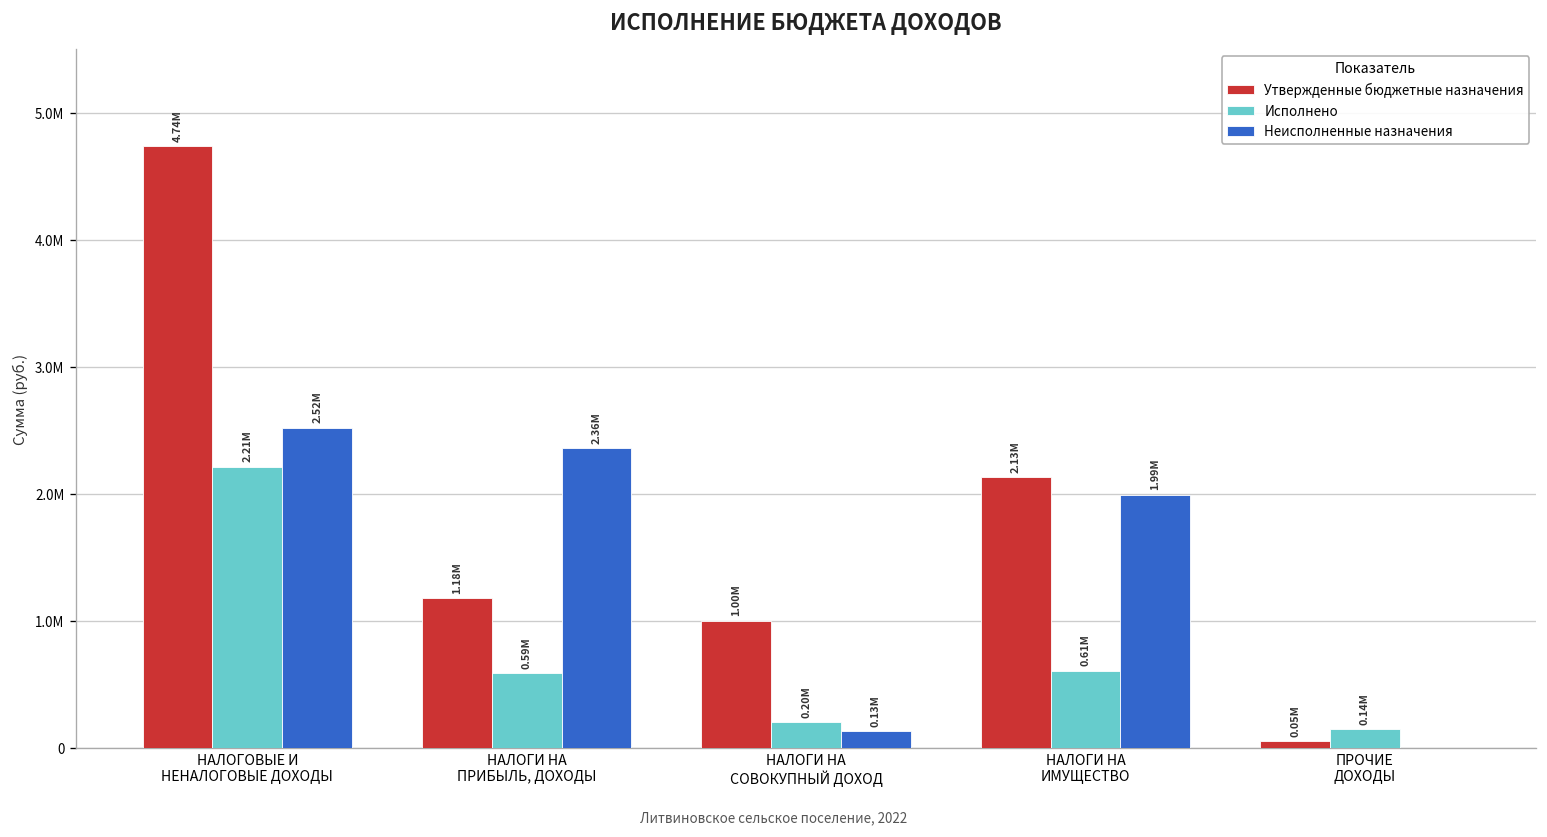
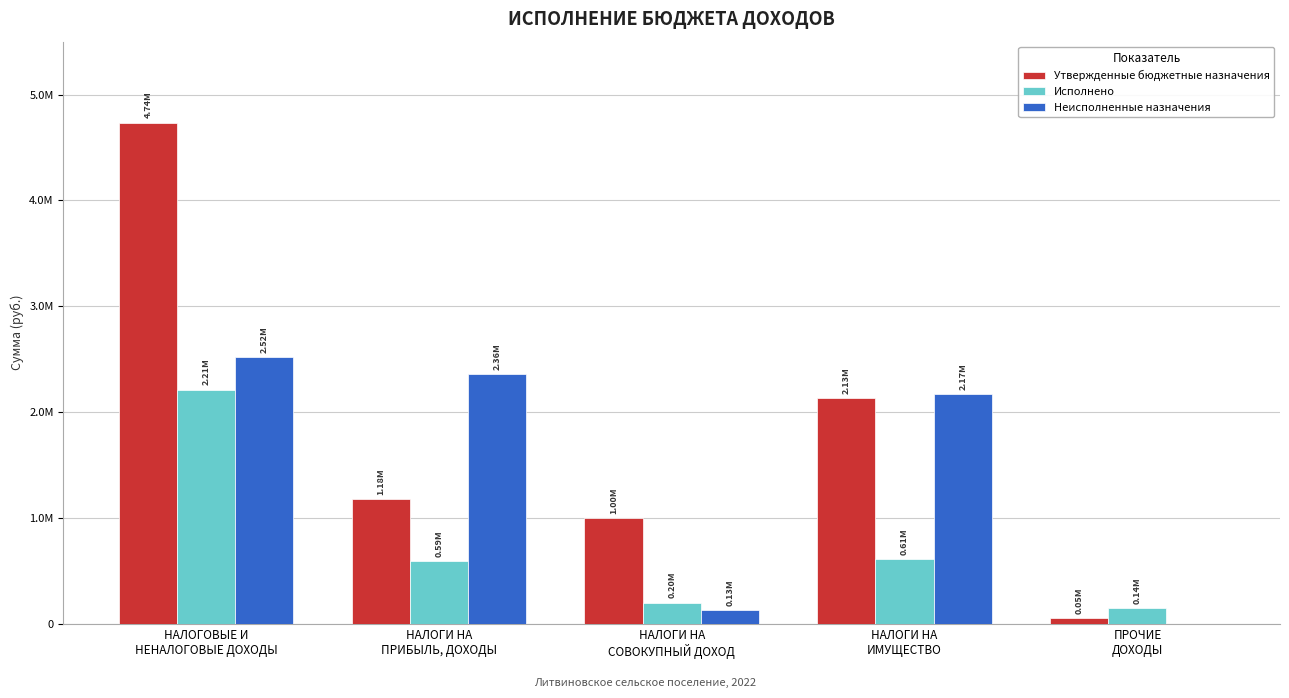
Неисполненные назначения, НАЛОГИ НА ИМУЩЕСТВО: 1.99M -> 2.17M
